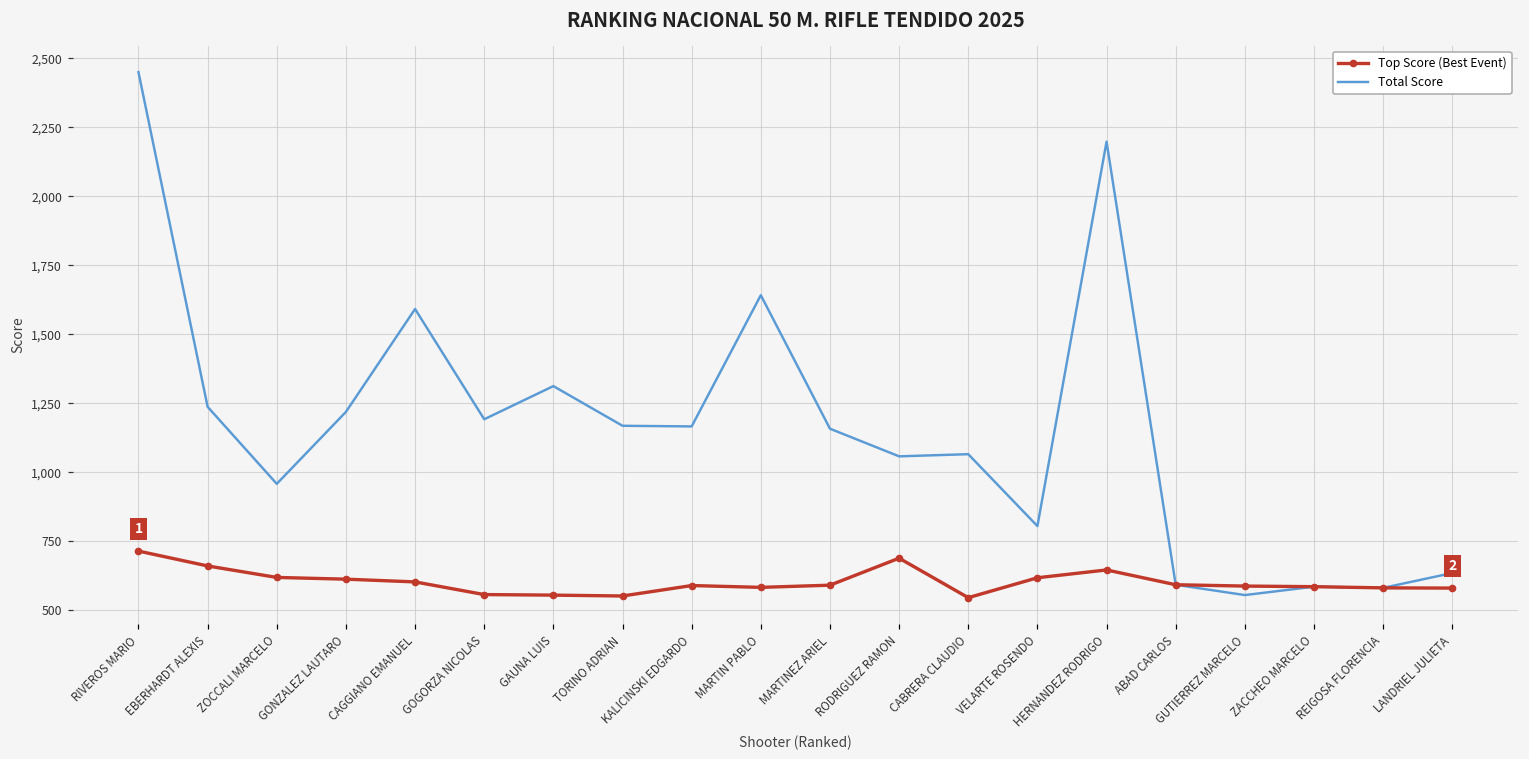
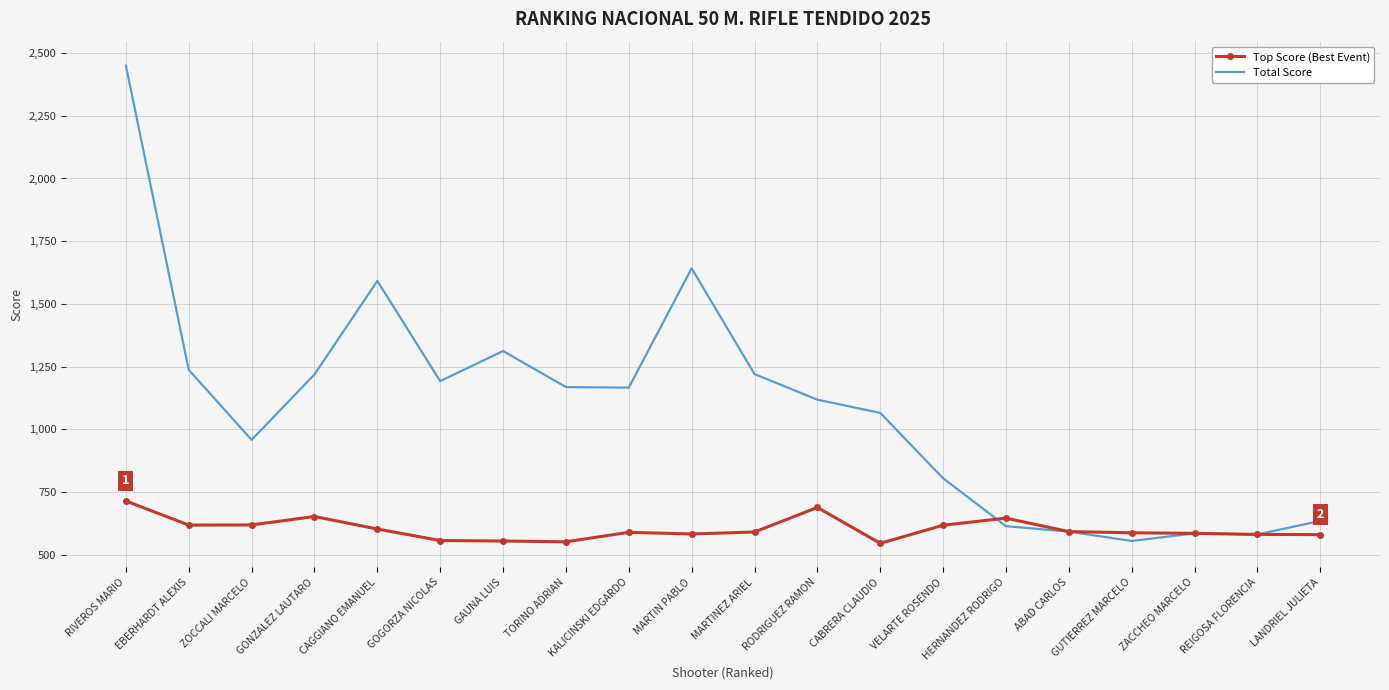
Top Score (Best Event), EBERHARDT ALEXIS: 660 -> 620
Top Score (Best Event), GONZALEZ LAUTARO: 610 -> 650
Total Score, MARTINEZ ARIEL: 1,160 -> 1,220
Total Score, RODRIGUEZ RAMON: 1,060 -> 1,120
Total Score, HERNANDEZ RODRIGO: 2,200 -> 610
